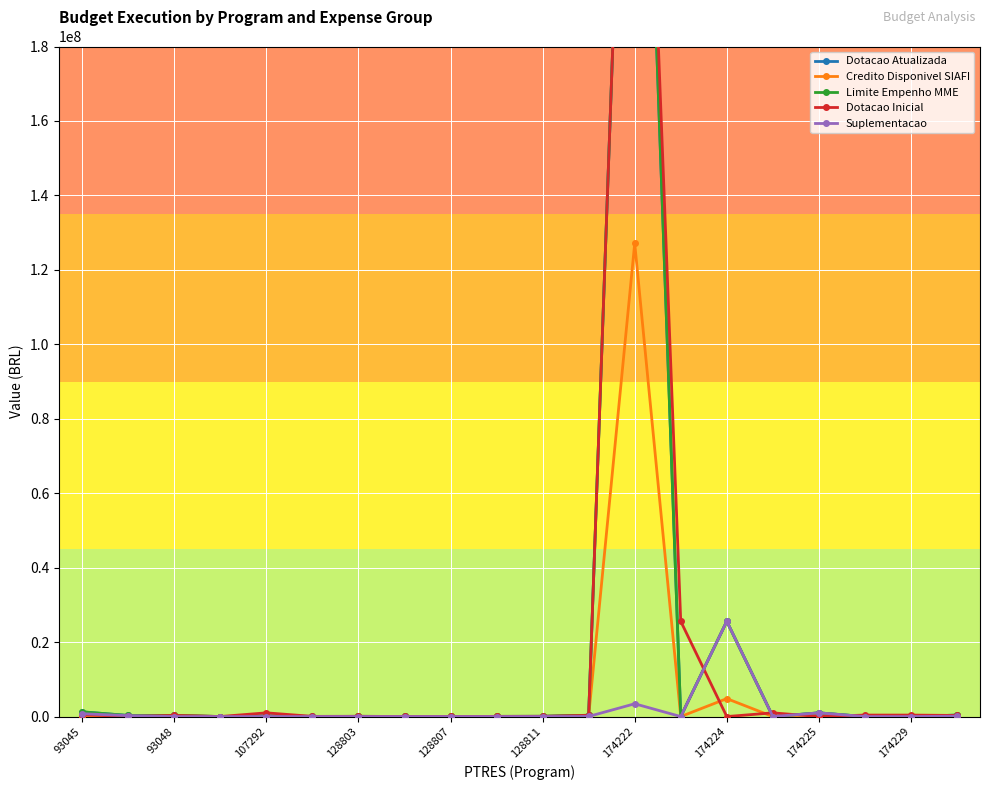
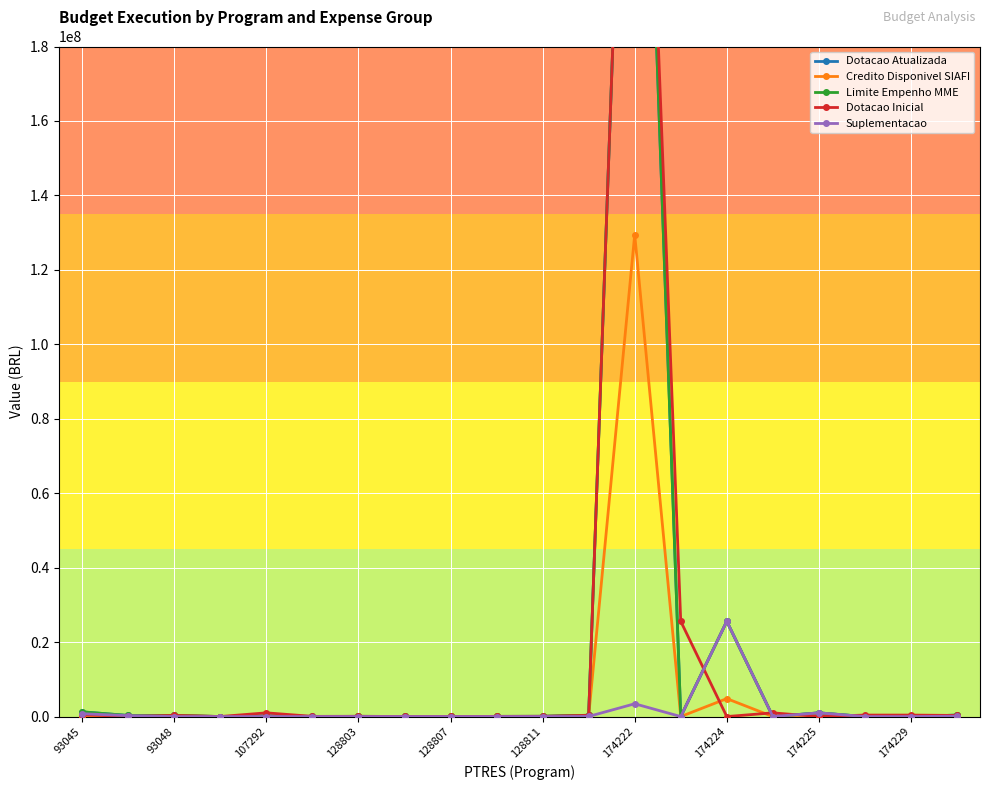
Credito Disponivel SIAFI, 174222: 127000000 -> 129000000
